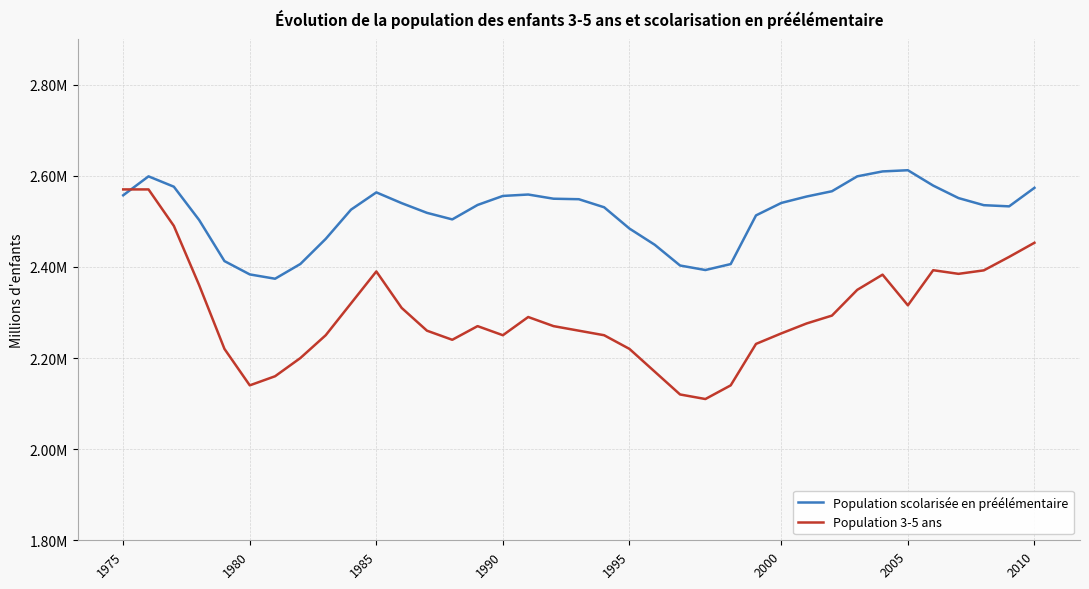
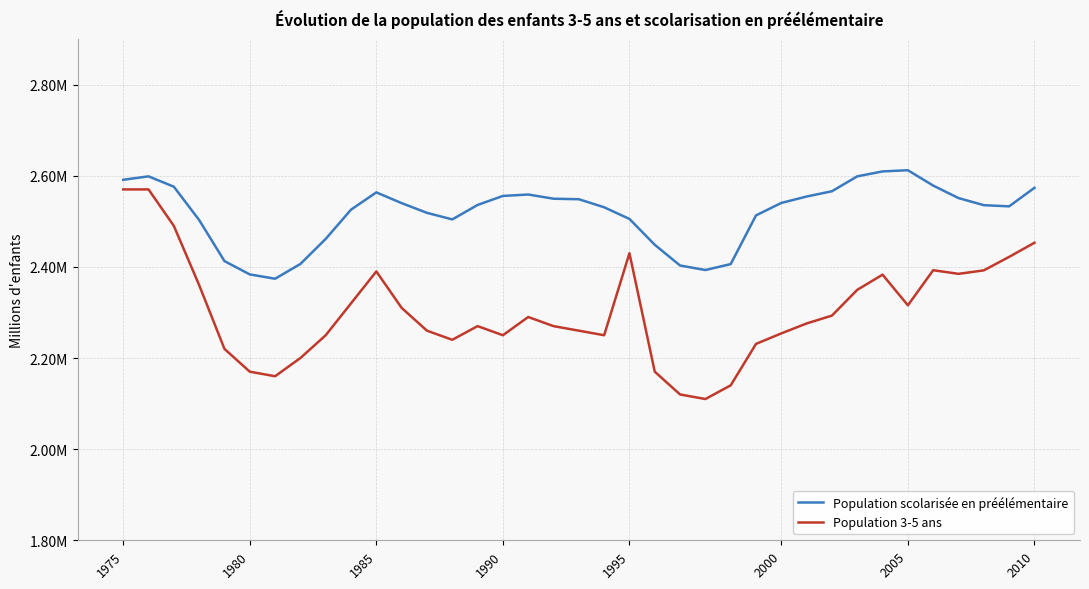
Population scolarisée en préélémentaire, 1975: 2560000 -> 2590000
Population 3-5 ans, 1980: 2140000 -> 2170000
Population scolarisée en préélémentaire, 1995: 2480000 -> 2510000
Population 3-5 ans, 1995: 2220000 -> 2430000
